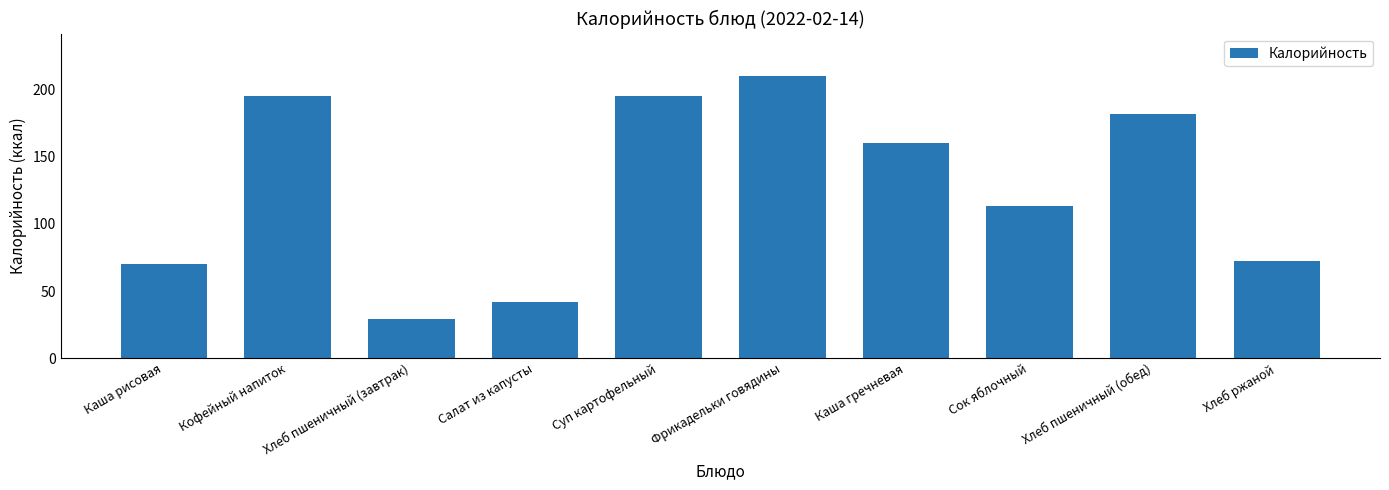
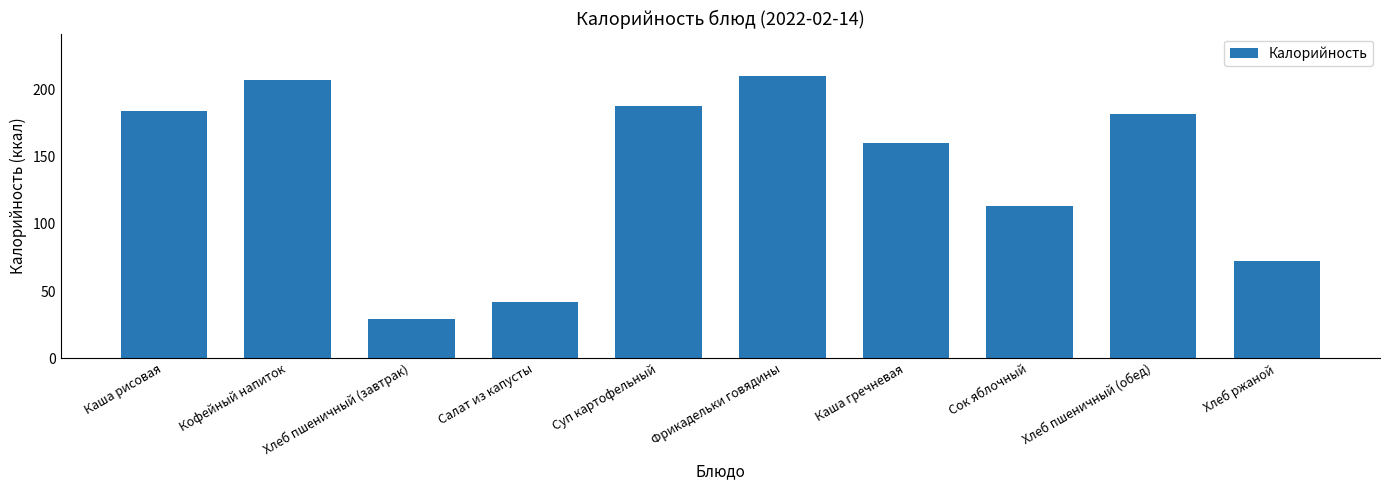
Каша рисовая: 70 -> 184
Кофейный напиток: 195 -> 207
Суп картофельный: 195 -> 188
